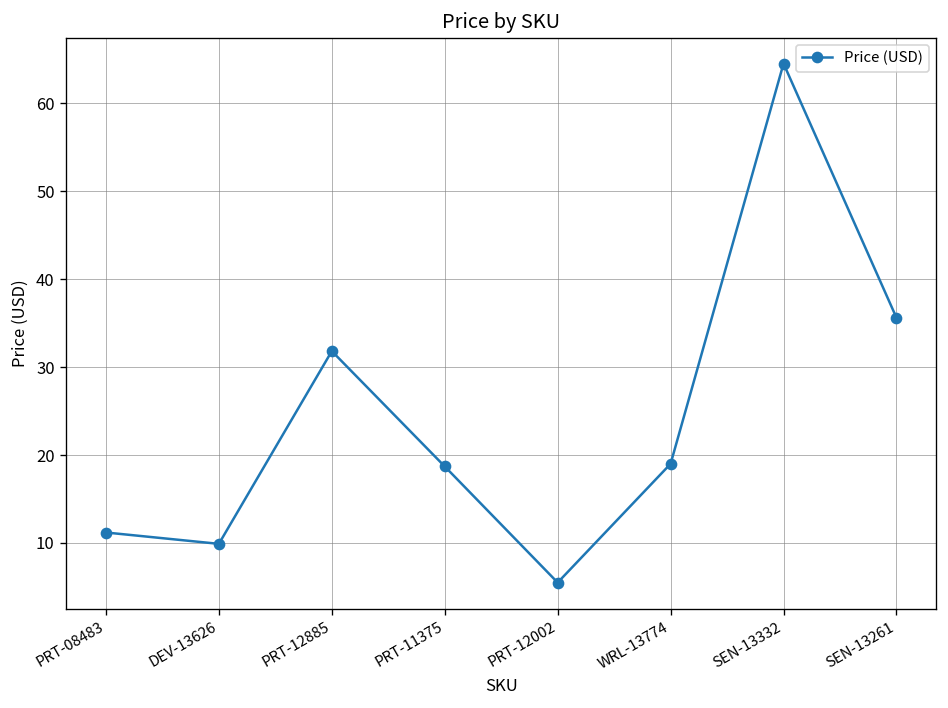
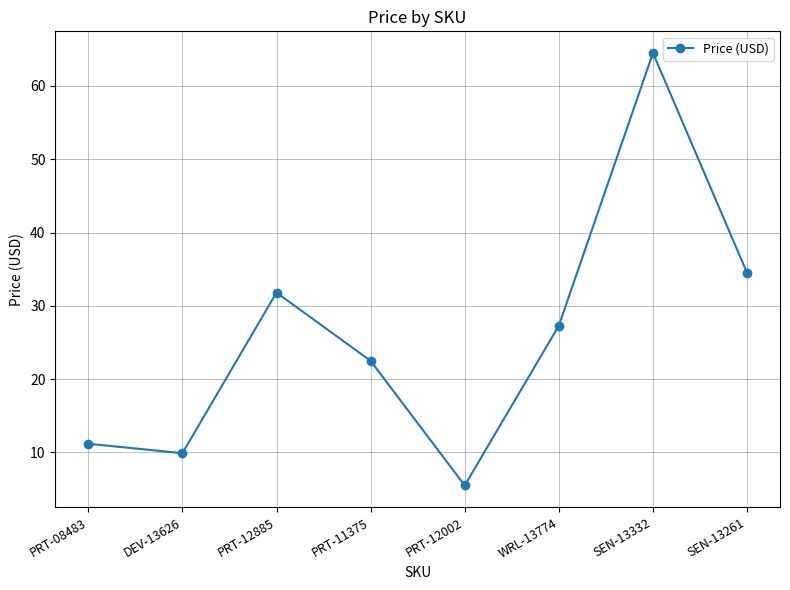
PRT-11375: 19 -> 23
WRL-13774: 19 -> 27
SEN-13261: 36 -> 35
